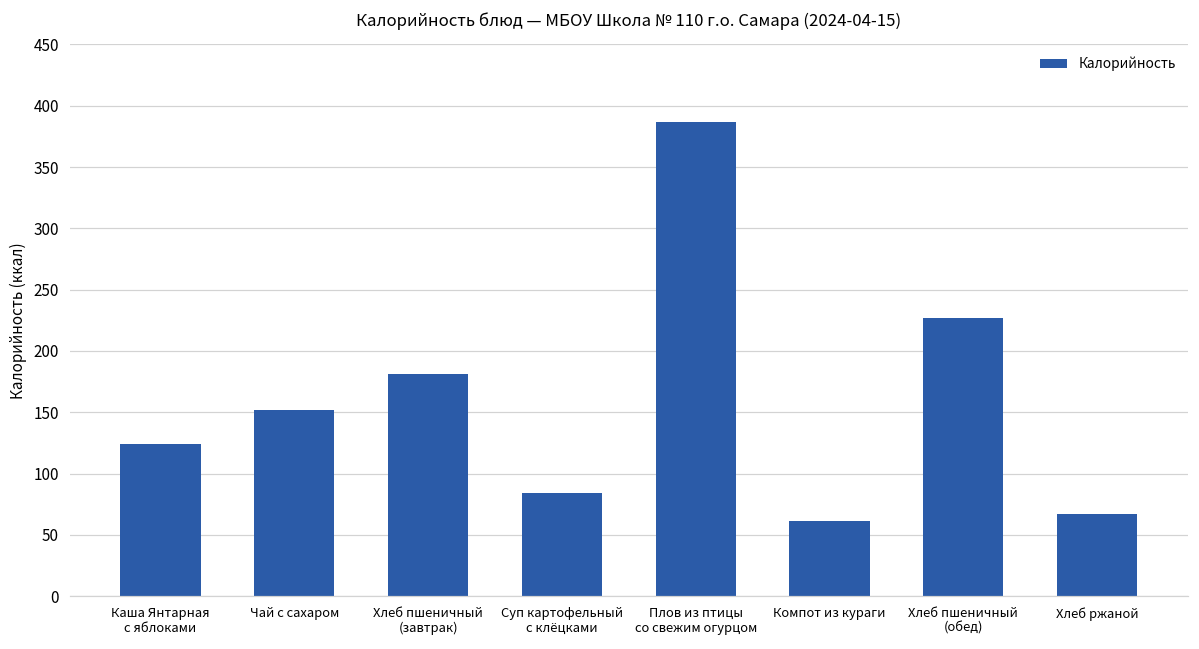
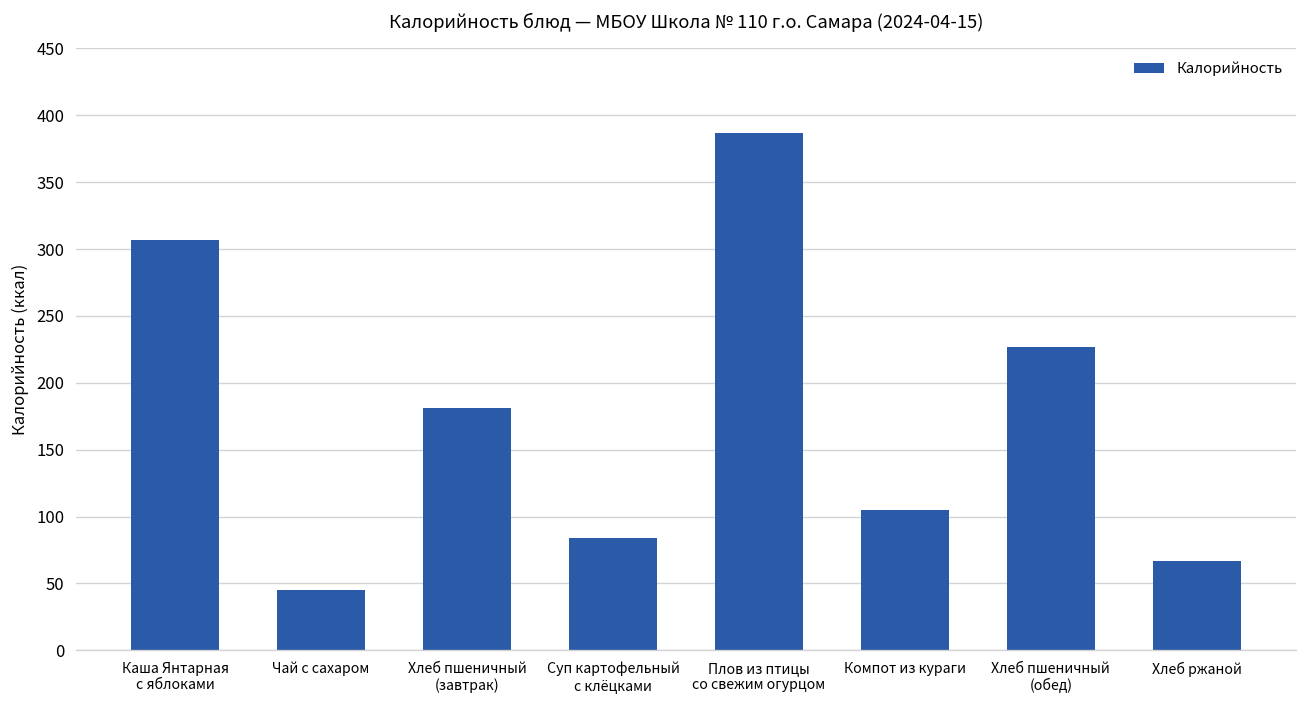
Каша Янтарная с яблоками: 124 -> 307
Чай с сахаром: 152 -> 45
Компот из кураги: 61 -> 105
